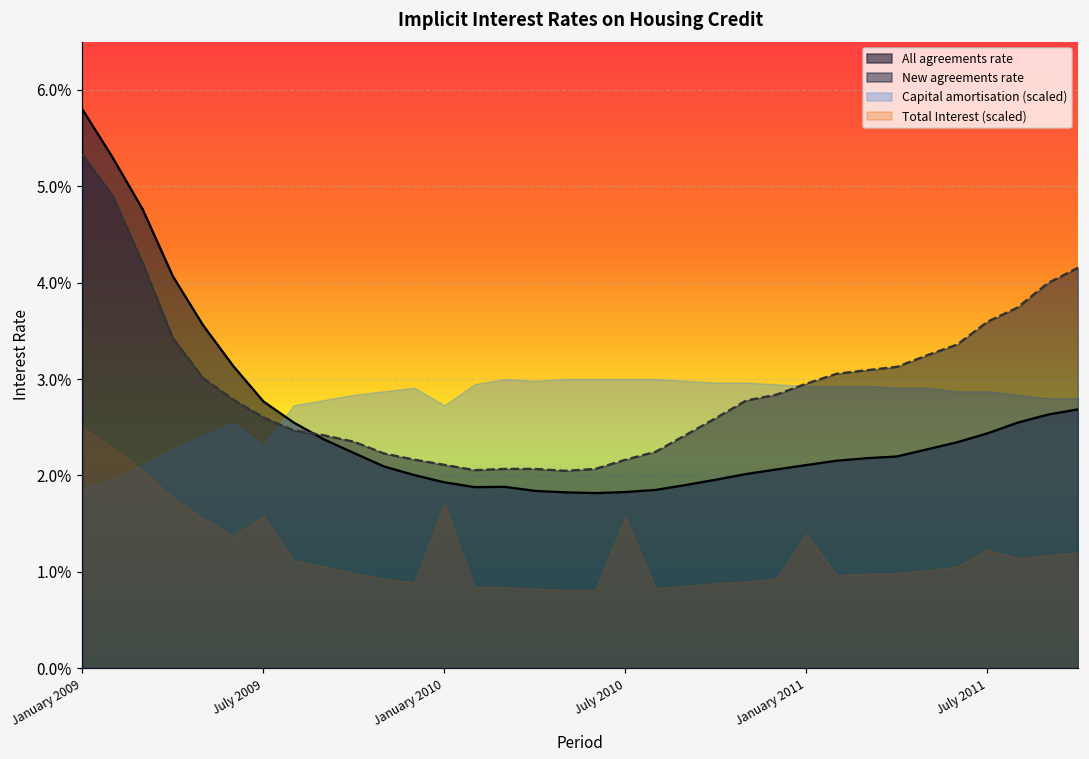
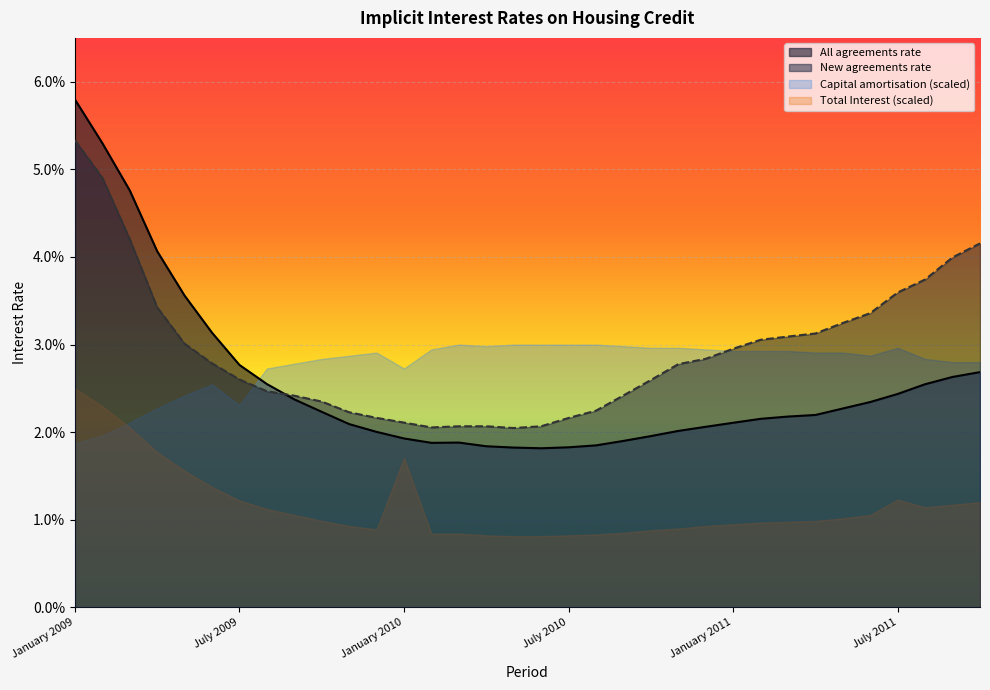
Total Interest (scaled), July 2009: 1.6% -> 1.2%
Total Interest (scaled), July 2010: 1.6% -> 0.8%
Total Interest (scaled), January 2011: 1.4% -> 0.9%
Capital amortisation (scaled), July 2011: 2.9% -> 3.0%
